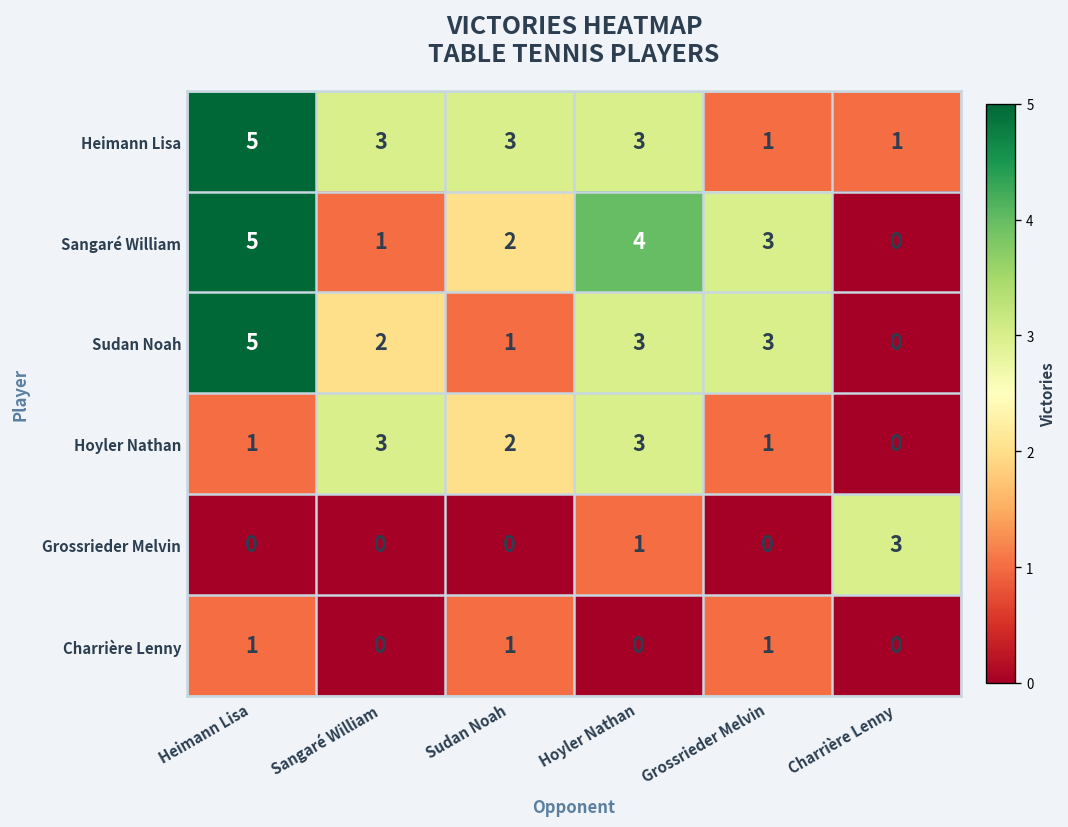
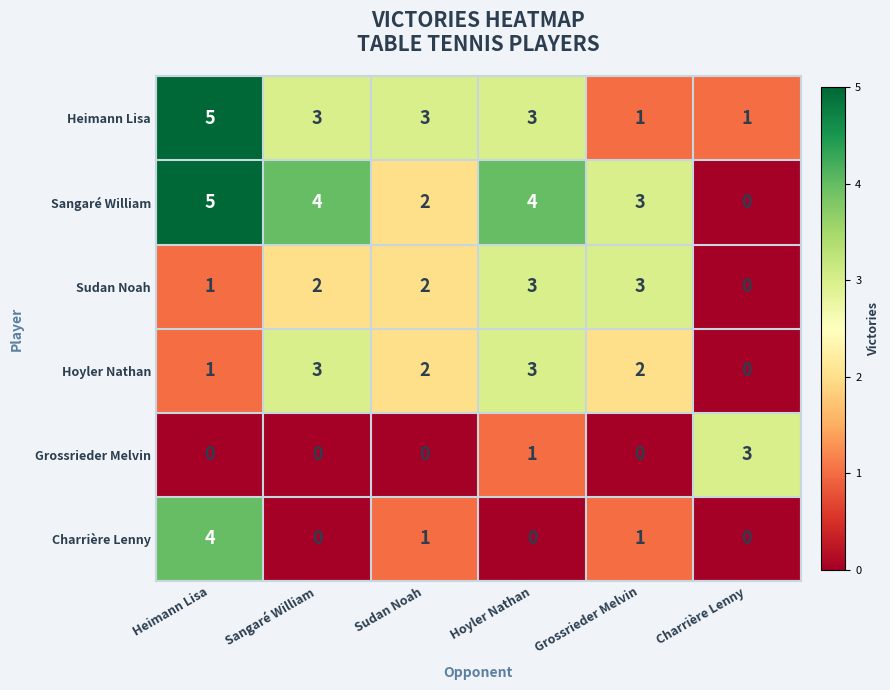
Sangaré William, Sangaré William: 1 -> 4
Sudan Noah, Heimann Lisa: 5 -> 1
Sudan Noah, Sudan Noah: 1 -> 2
Hoyler Nathan, Grossrieder Melvin: 1 -> 2
Charrière Lenny, Heimann Lisa: 1 -> 4
